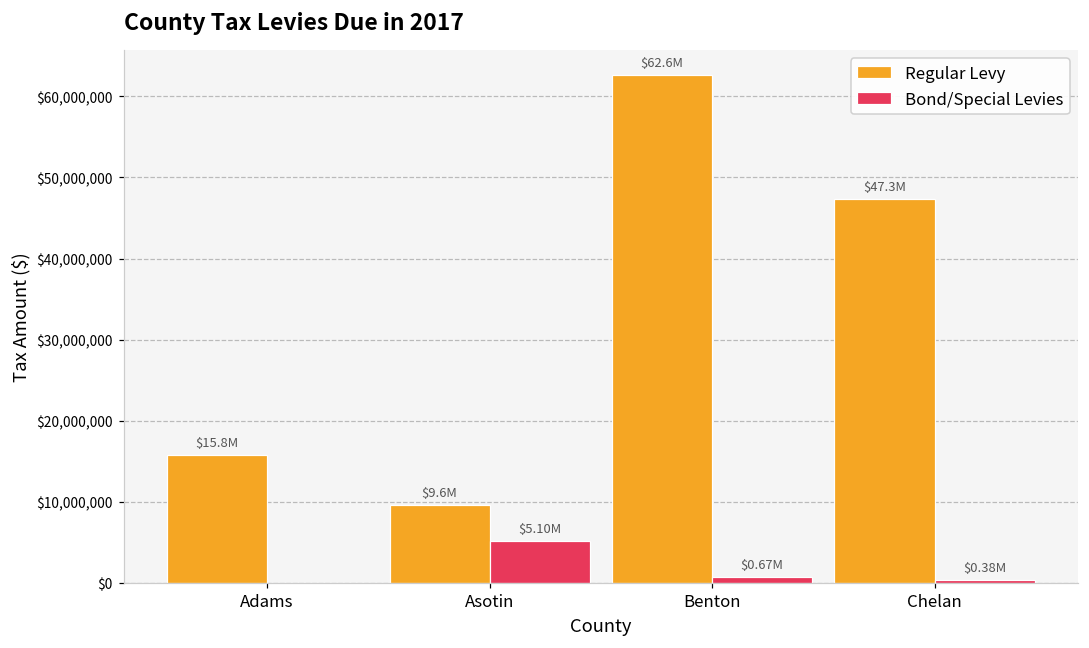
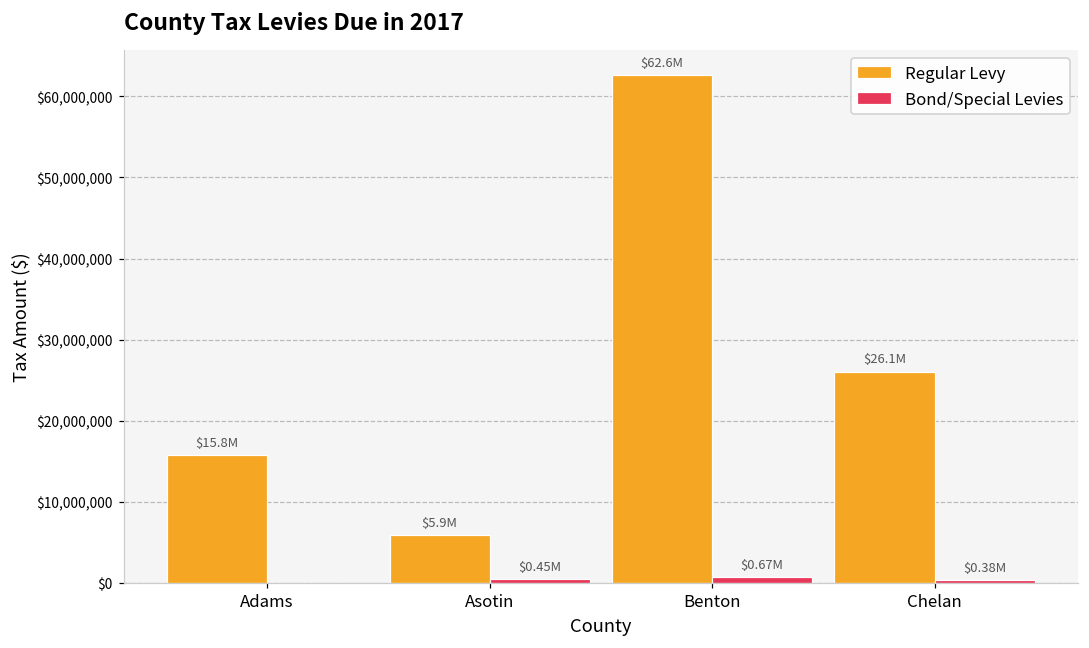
Regular Levy, Asotin: $9.6M -> $5.9M
Bond/Special Levies, Asotin: $5.10M -> $0.45M
Regular Levy, Chelan: $47.3M -> $26.1M
